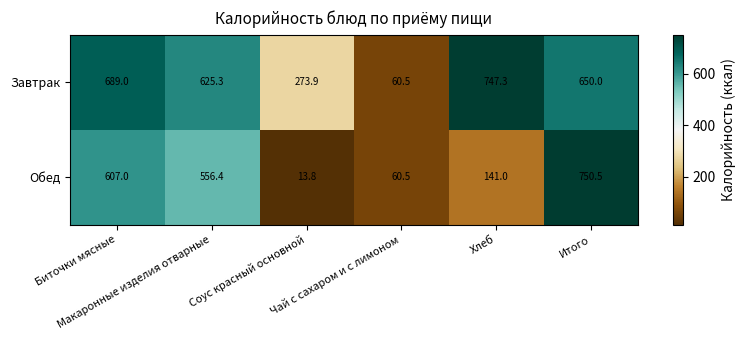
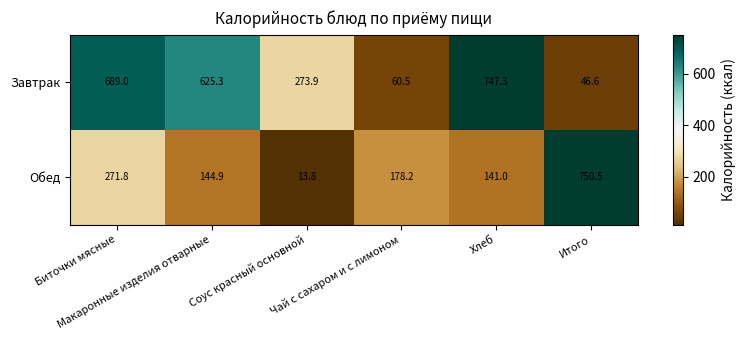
Завтрак, Итого: 650.0 -> 46.6
Обед, Биточки мясные: 607.0 -> 271.8
Обед, Макаронные изделия отварные: 556.4 -> 144.9
Обед, Чай с сахаром и с лимоном: 60.5 -> 178.2
